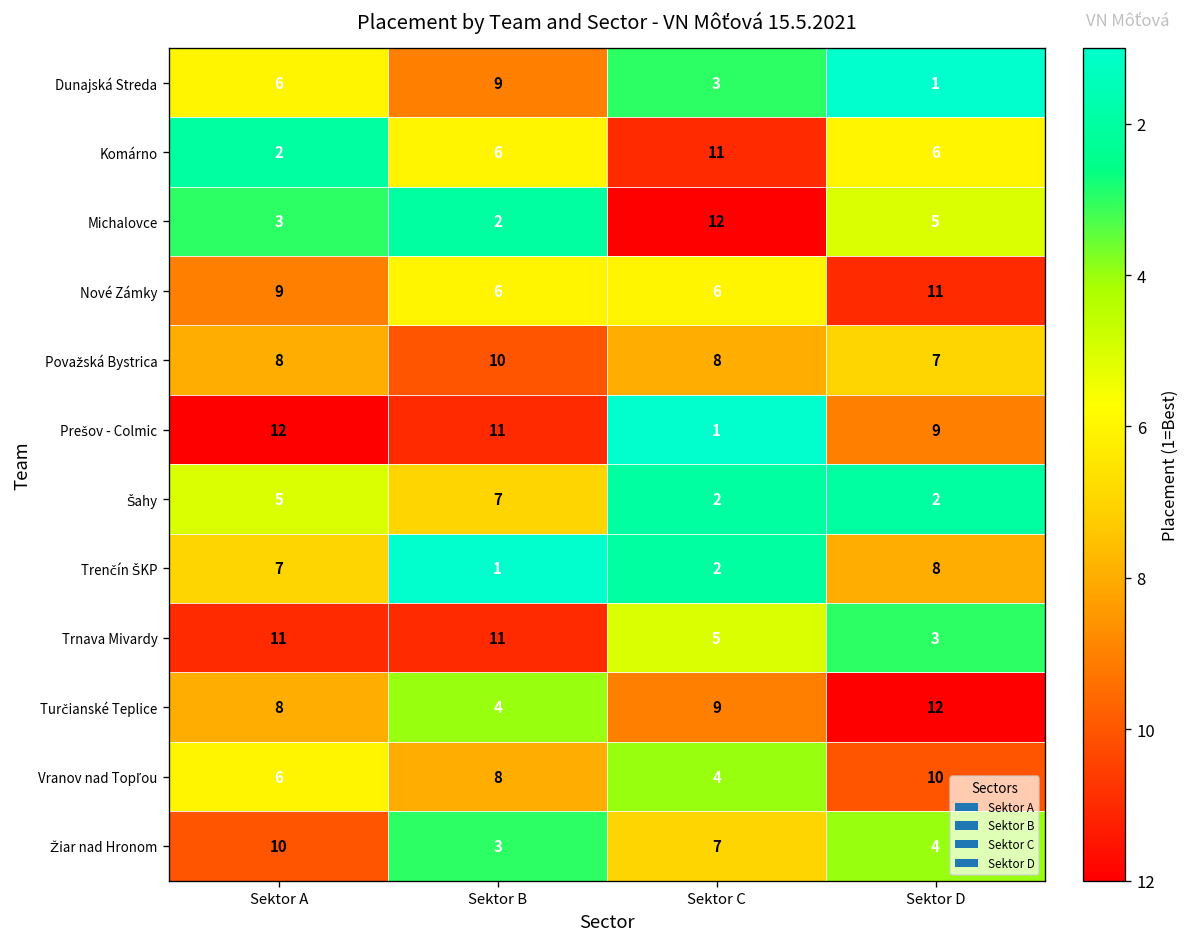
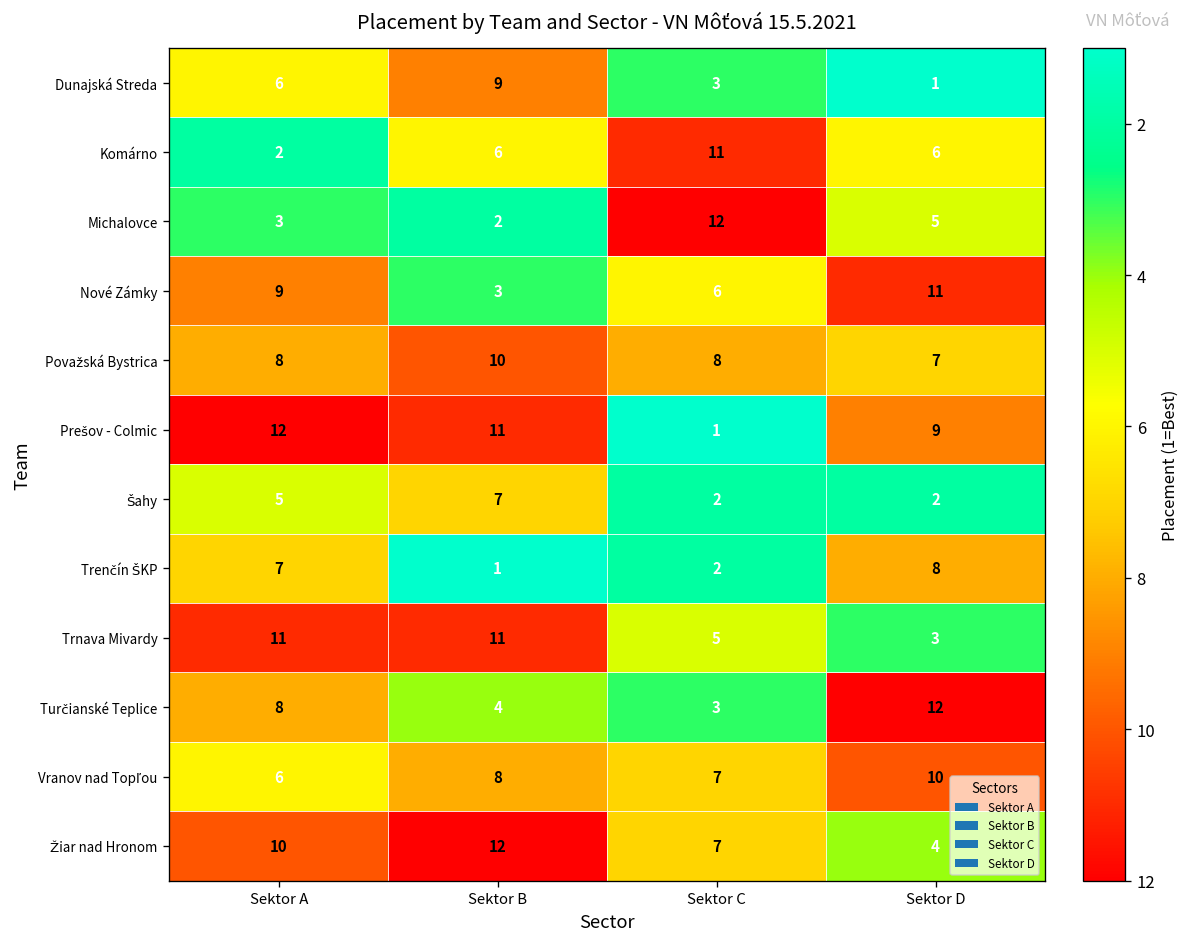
Nové Zámky, Sektor B: 6 -> 3
Turčianské Teplice, Sektor C: 9 -> 3
Vranov nad Topľou, Sektor C: 4 -> 7
Žiar nad Hronom, Sektor B: 3 -> 12
